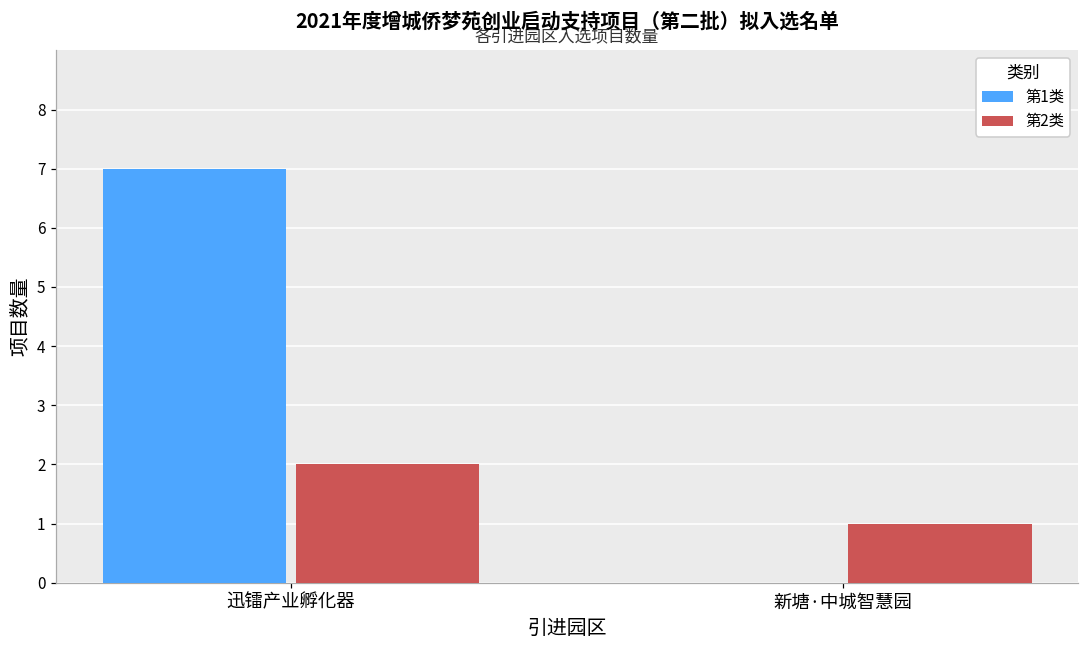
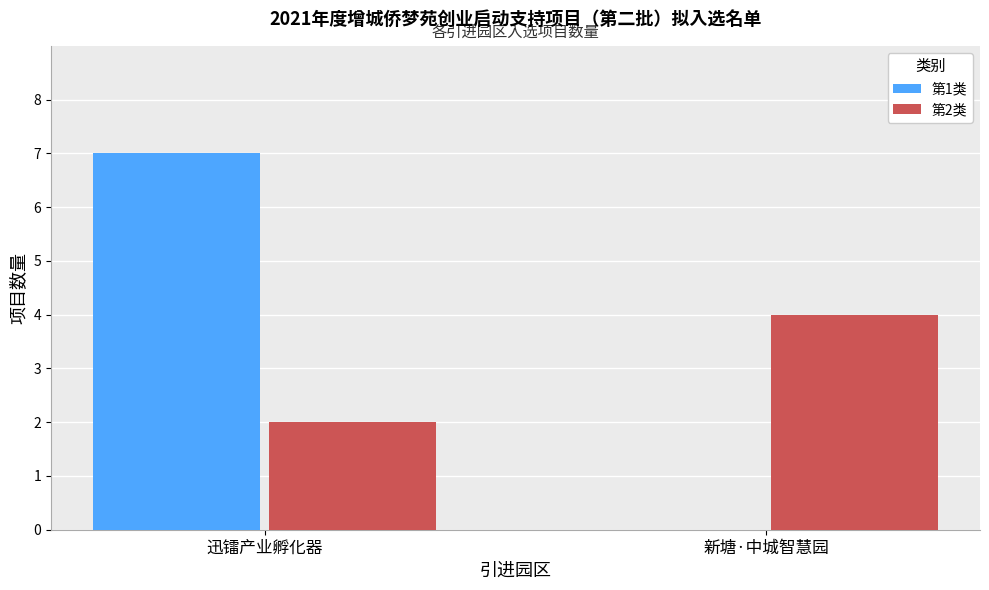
第2类, 新塘·中城智慧园: 1 -> 4
